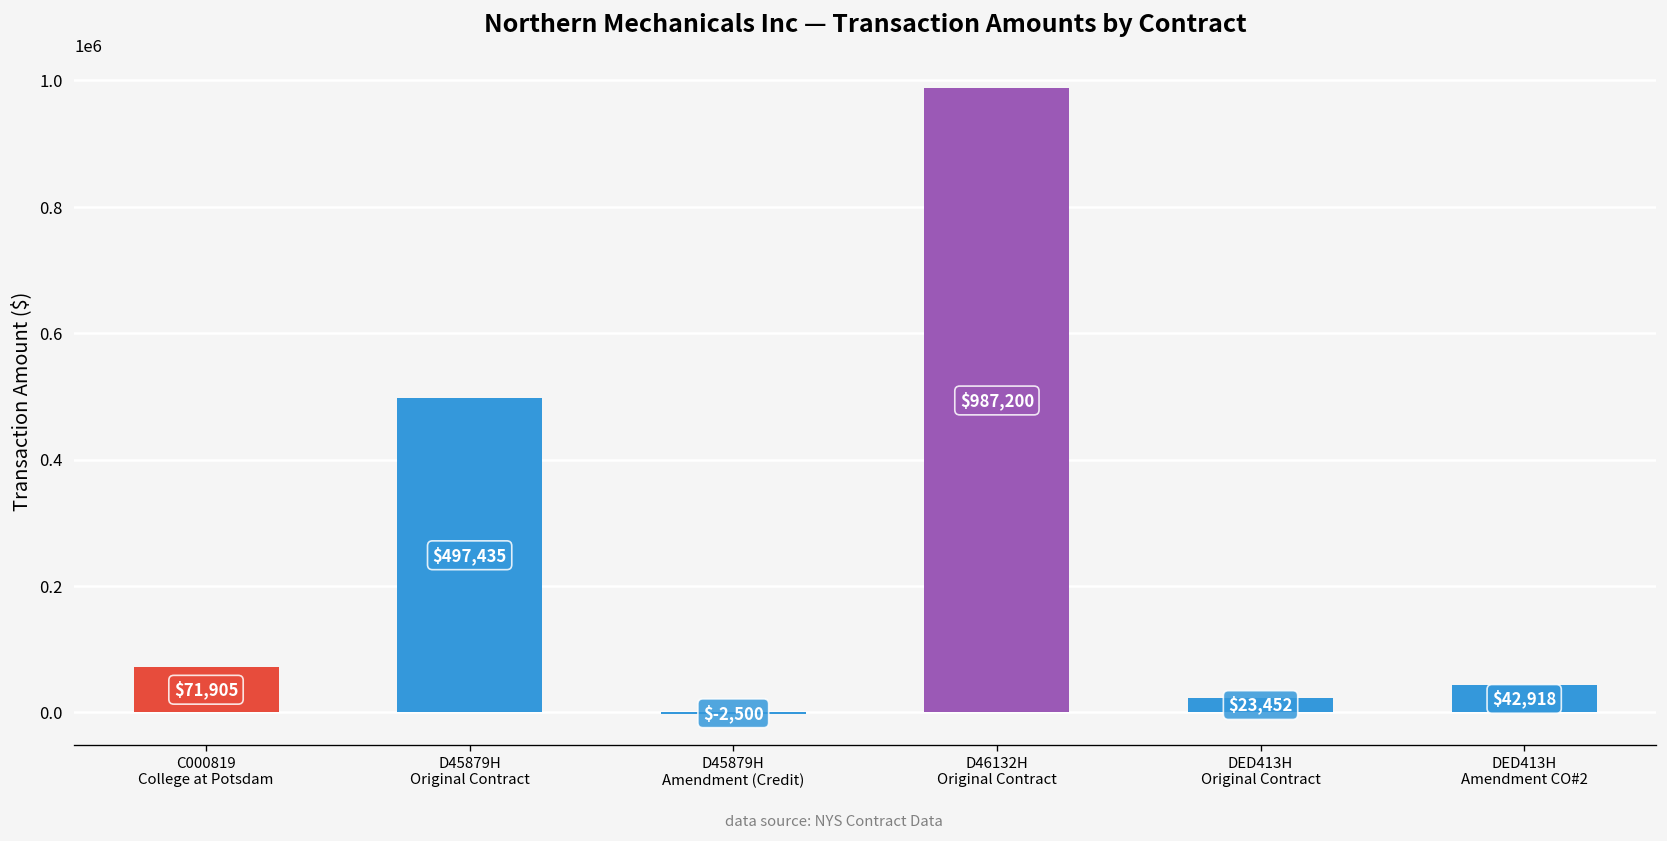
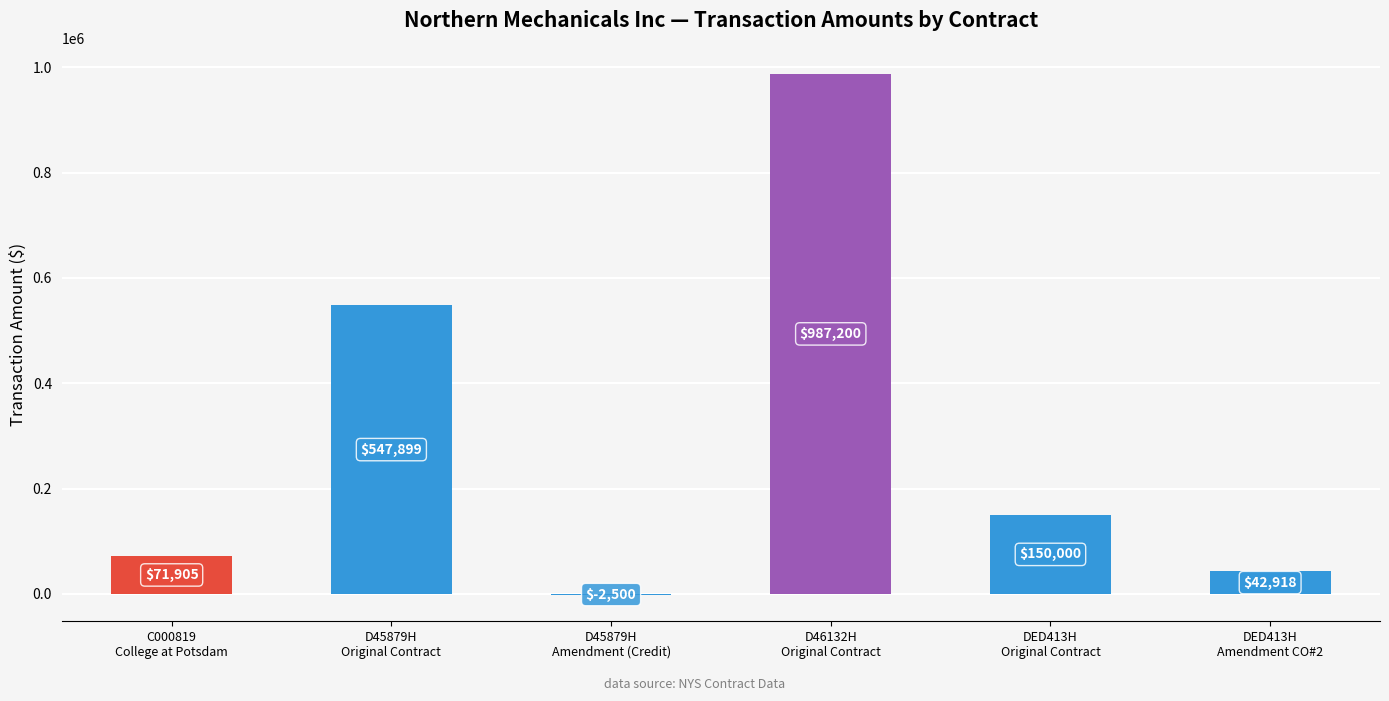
D45879H Original Contract: $497,435 -> $547,899
DED413H Original Contract: $23,452 -> $150,000
